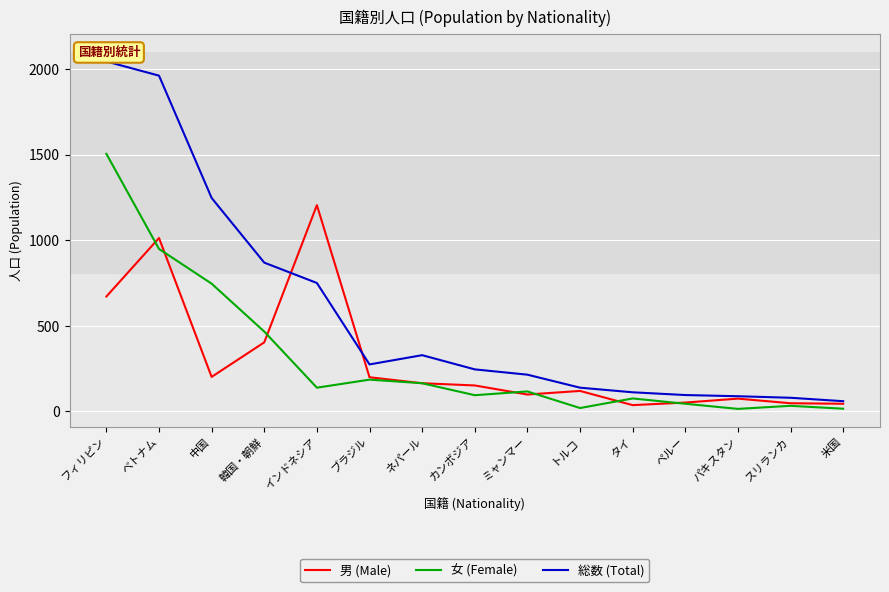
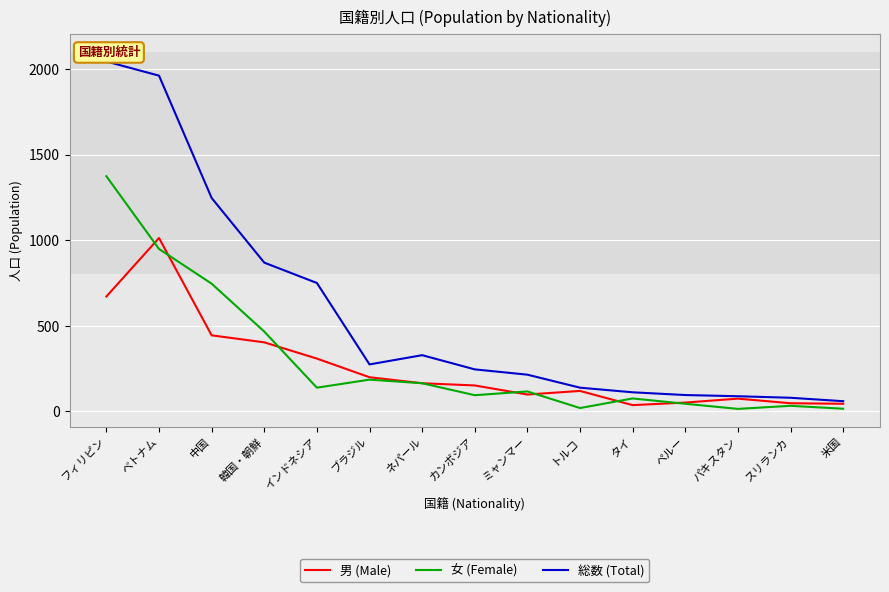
女 (Female), フィリピン: 1510 -> 1370
男 (Male), 中国: 200 -> 440
男 (Male), インドネシア: 1210 -> 310
